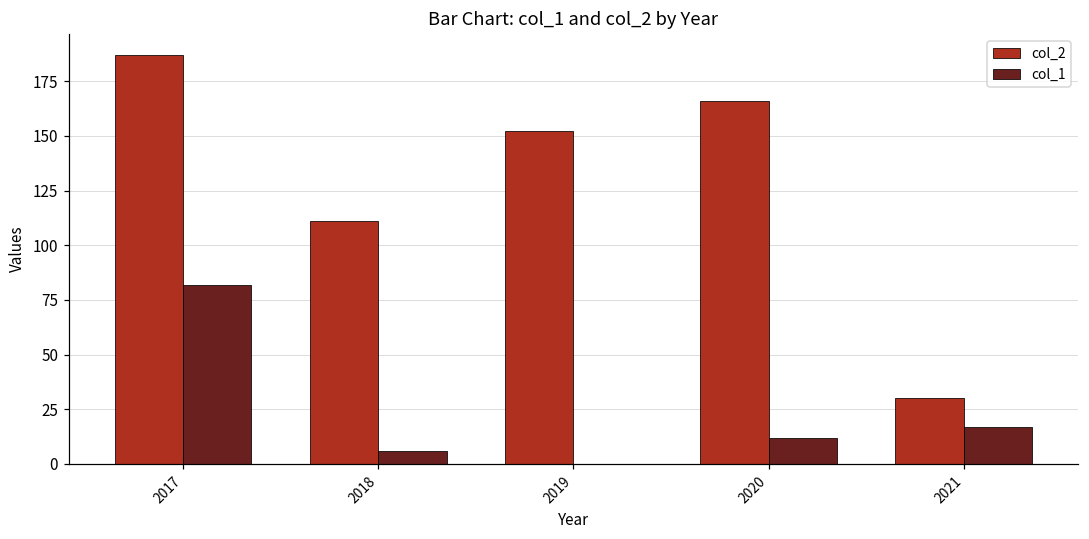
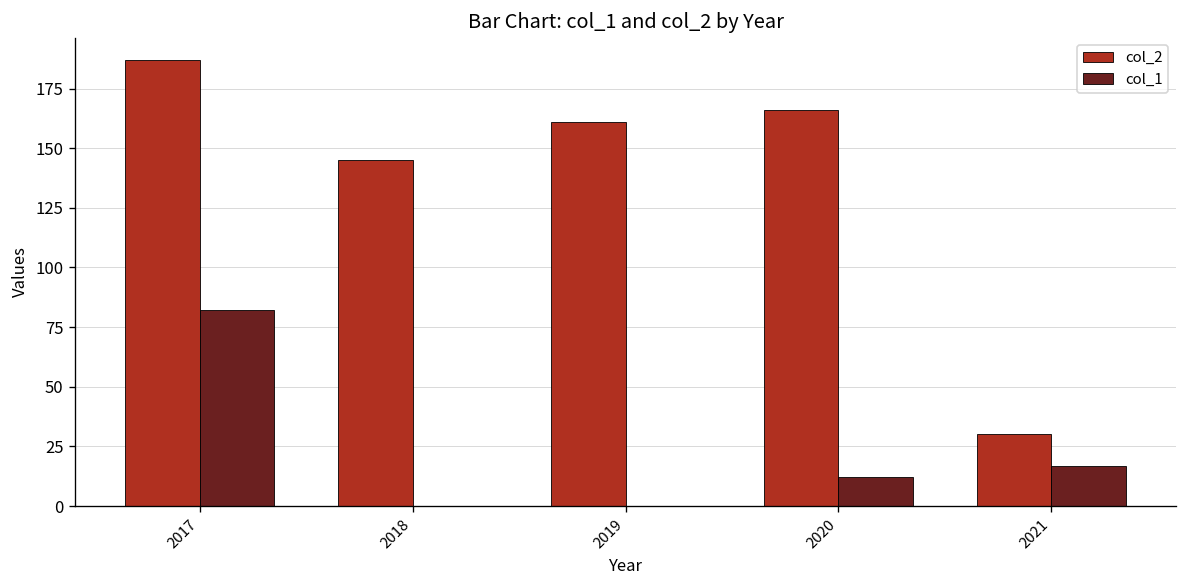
col_2, 2018: 111 -> 145
col_1, 2018: 6 -> 0
col_2, 2019: 152 -> 161
